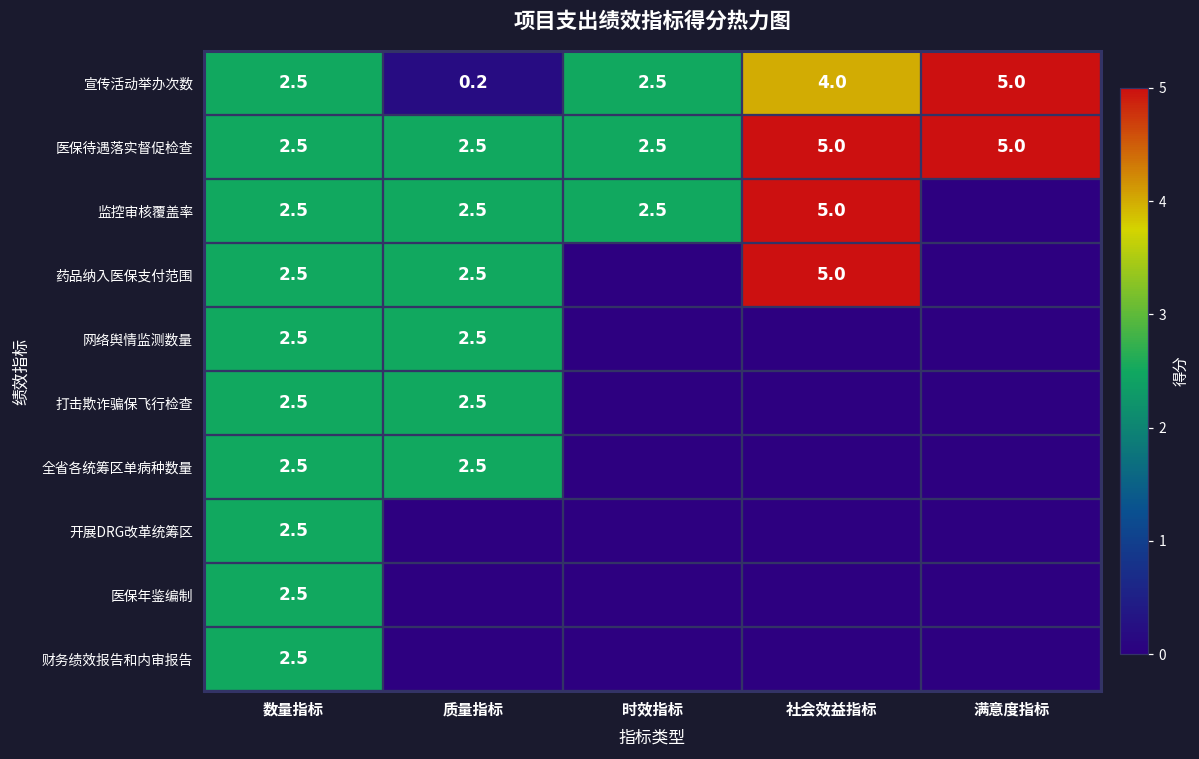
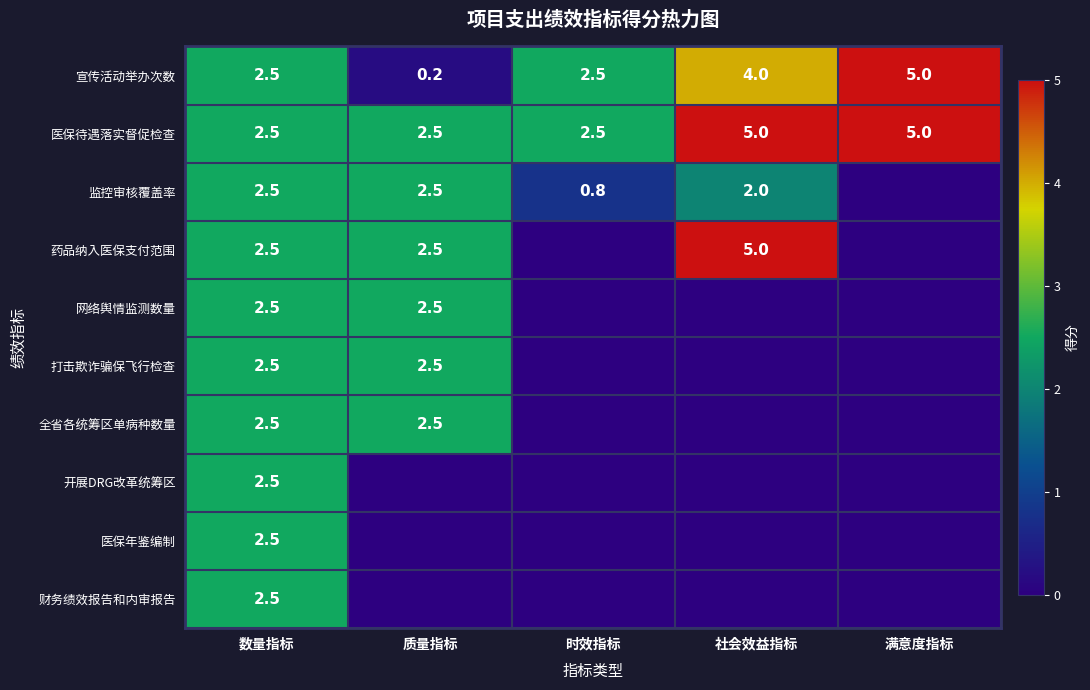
监控审核覆盖率, 时效指标: 2.5 -> 0.8
监控审核覆盖率, 社会效益指标: 5.0 -> 2.0
